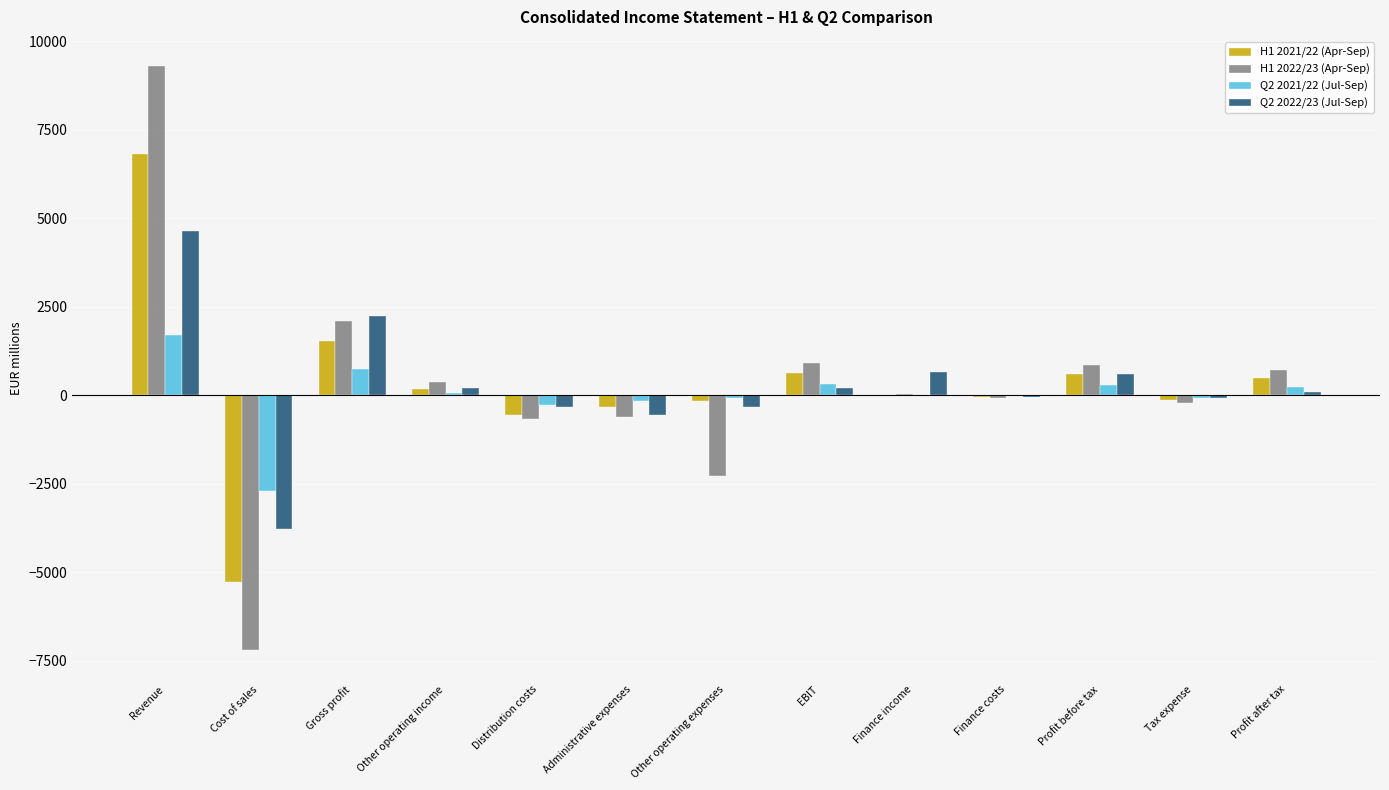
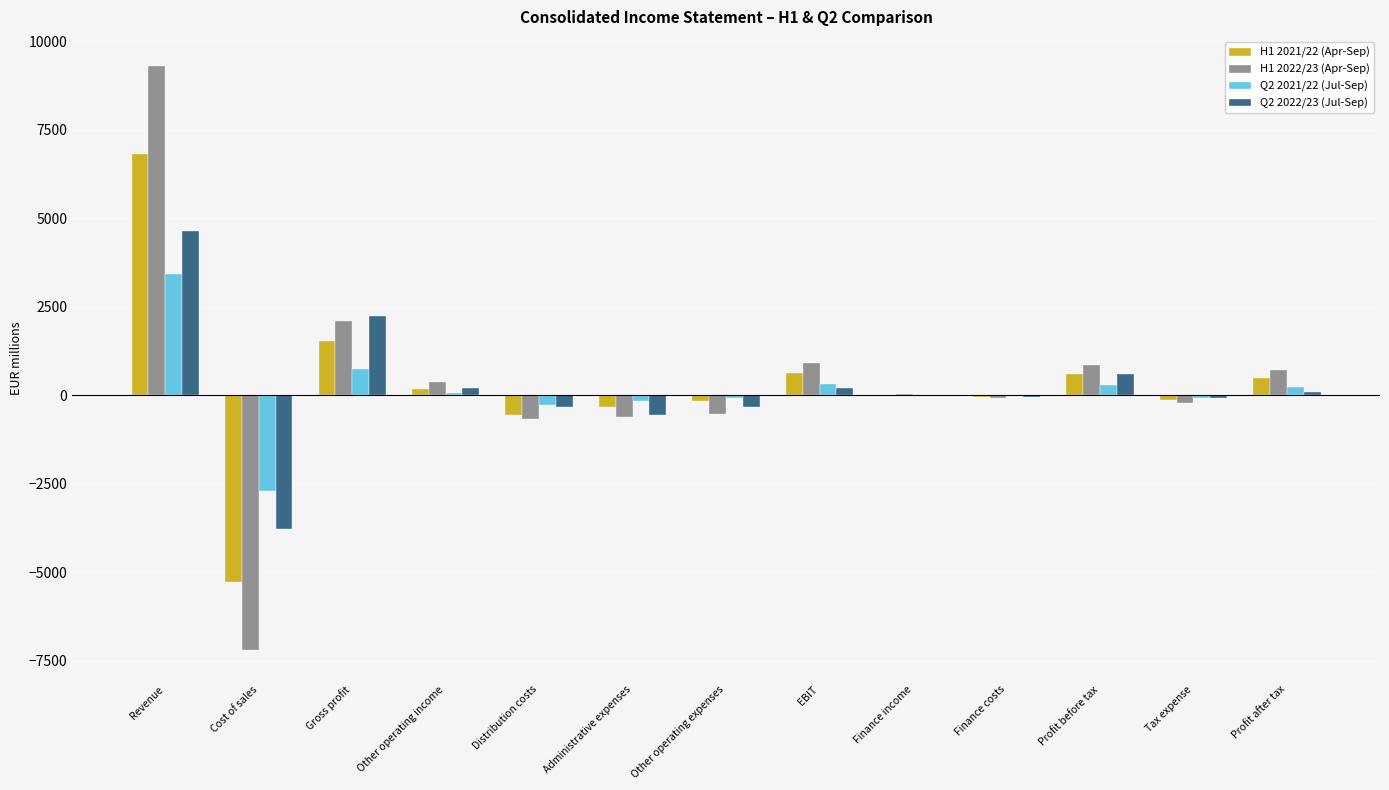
Q2 2021/22 (Jul-Sep), Revenue: 1700 -> 3400
H1 2022/23 (Apr-Sep), Other operating expenses: -2300 -> -500
Q2 2022/23 (Jul-Sep), Finance income: 700 -> 0
